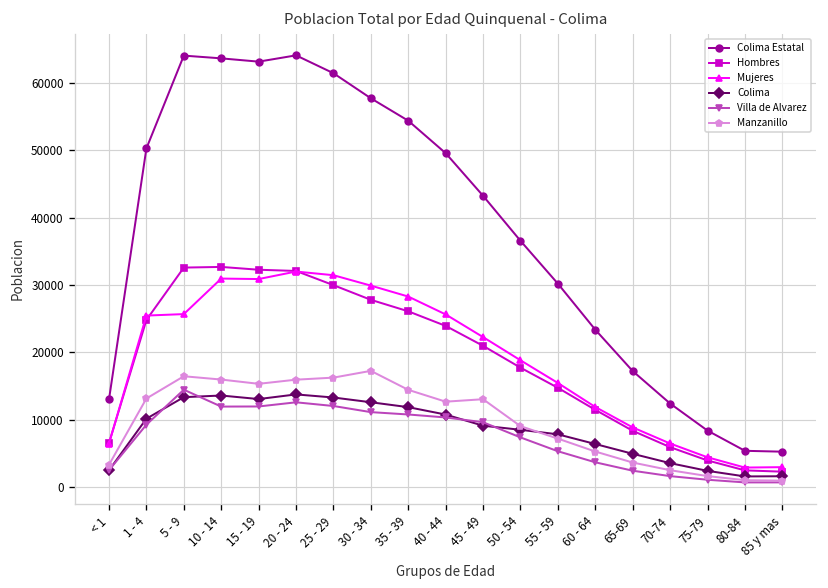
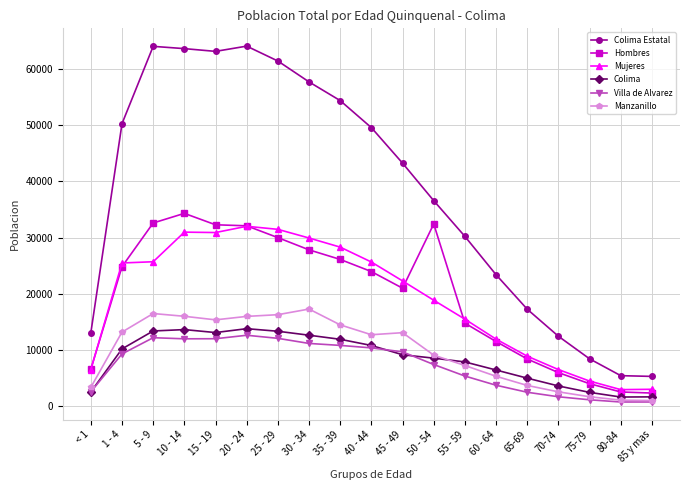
Villa de Alvarez, 5 - 9: 14000 -> 12000
Hombres, 10 - 14: 33000 -> 34000
Hombres, 50 - 54: 18000 -> 32000
